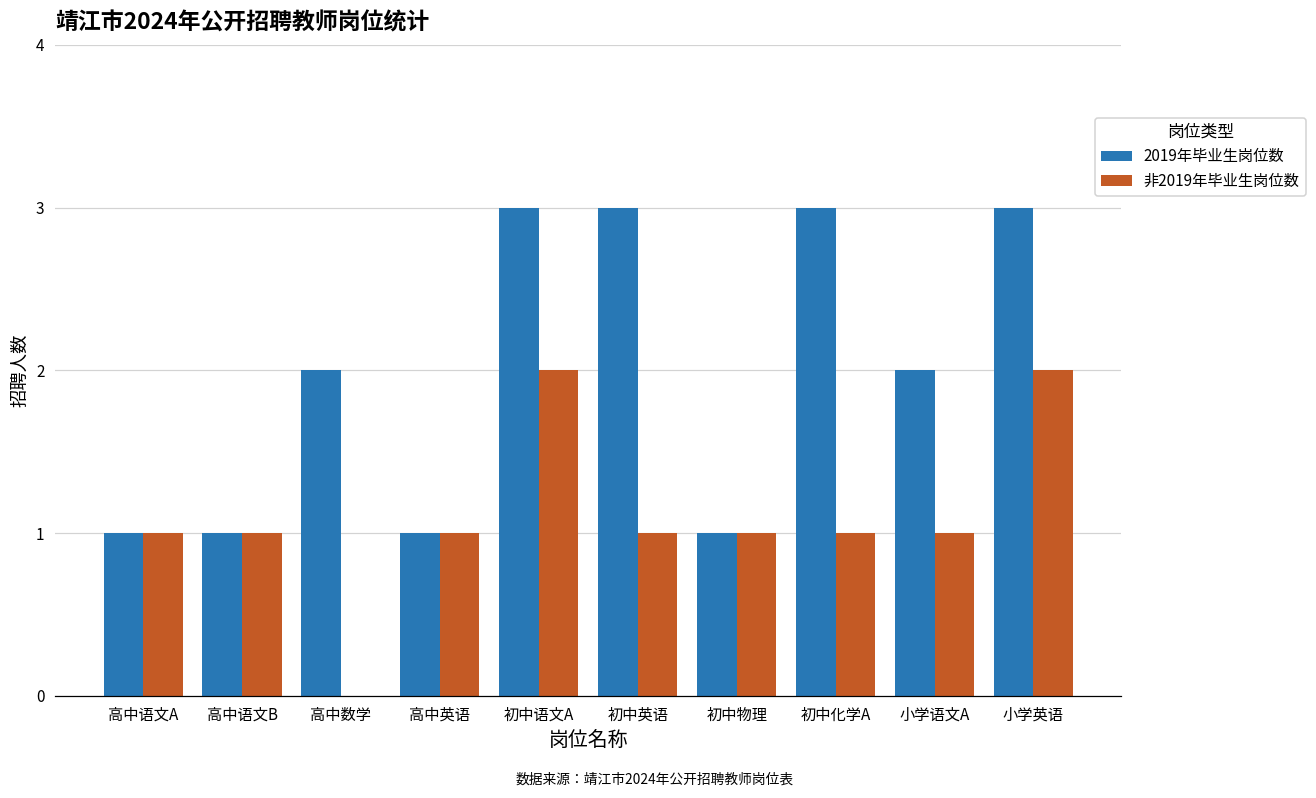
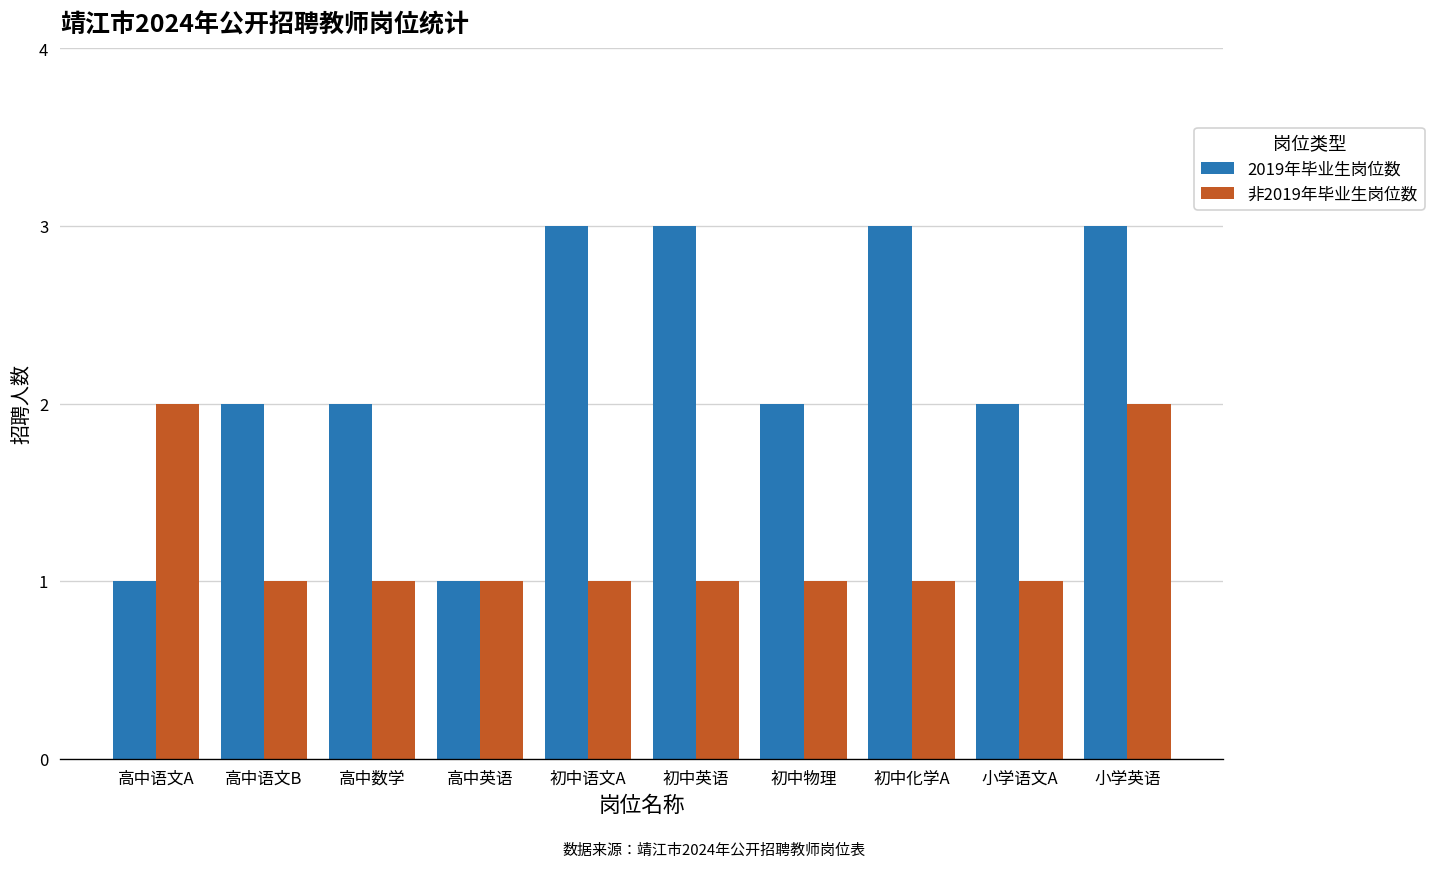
非2019年毕业生岗位数, 高中语文A: 1 -> 2
2019年毕业生岗位数, 高中语文B: 1 -> 2
非2019年毕业生岗位数, 高中数学: 0 -> 1
非2019年毕业生岗位数, 初中语文A: 2 -> 1
2019年毕业生岗位数, 初中物理: 1 -> 2
